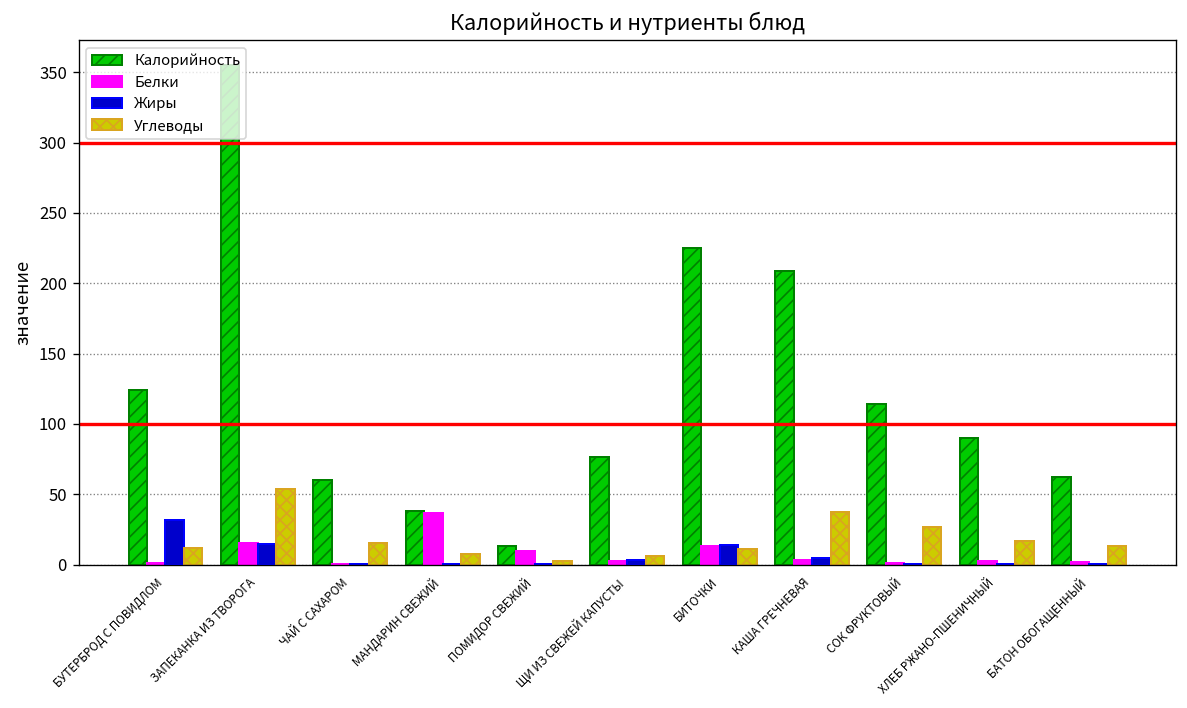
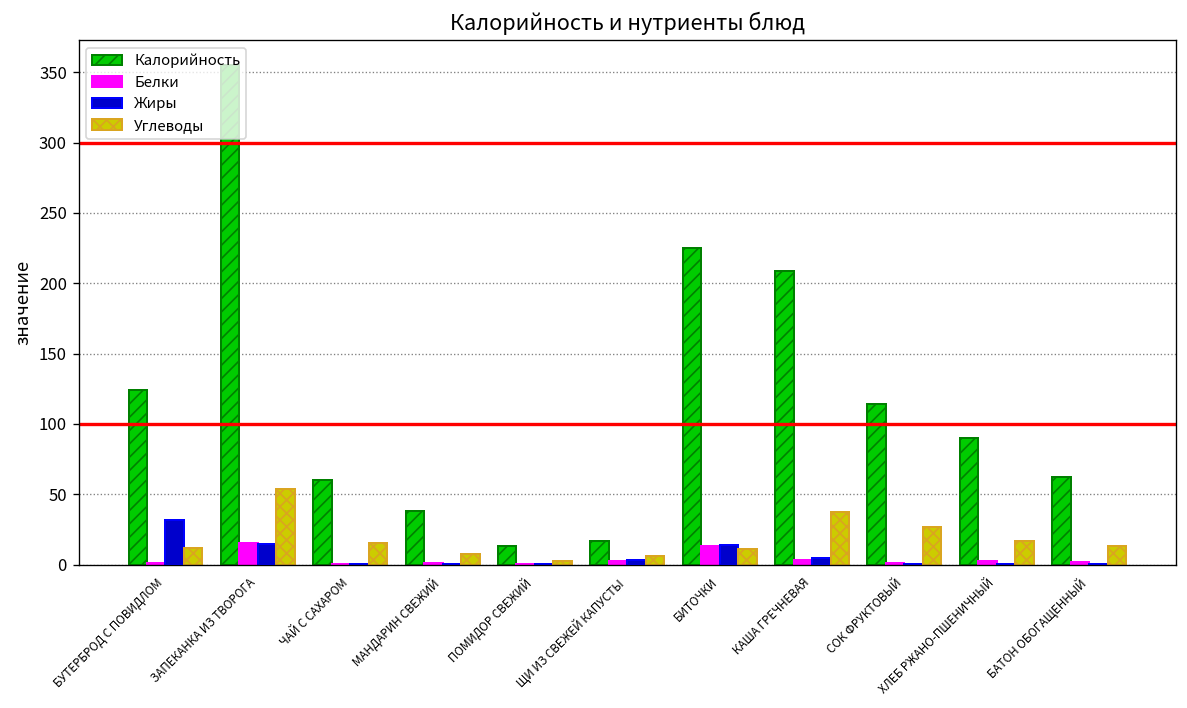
Белки, МАНДАРИН СВЕЖИЙ: 36 -> 1
Белки, ПОМИДОР СВЕЖИЙ: 10 -> 1
Калорийность, ЩИ ИЗ СВЕЖЕЙ КАПУСТЫ: 77 -> 17
